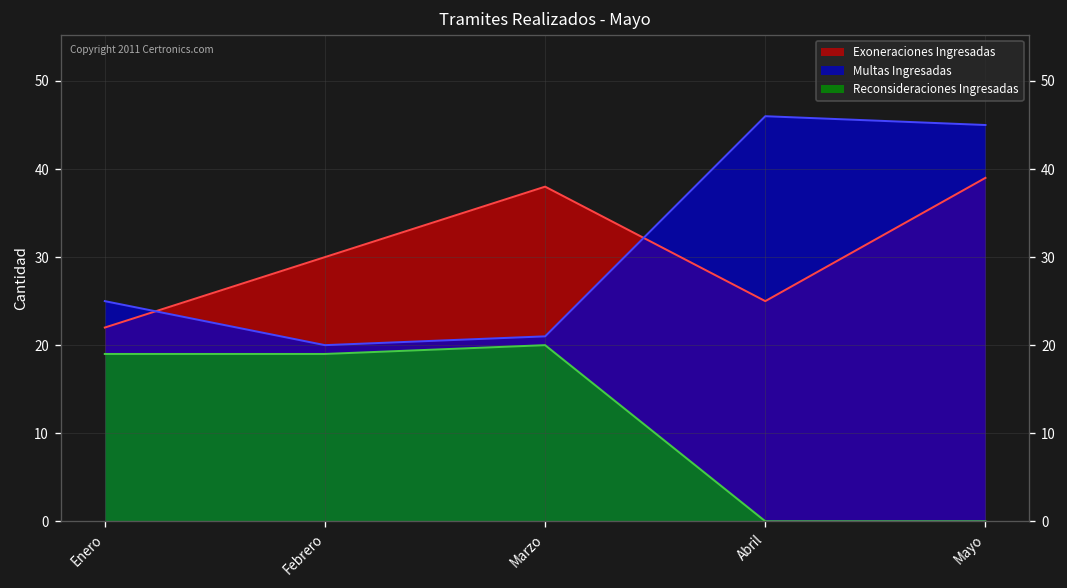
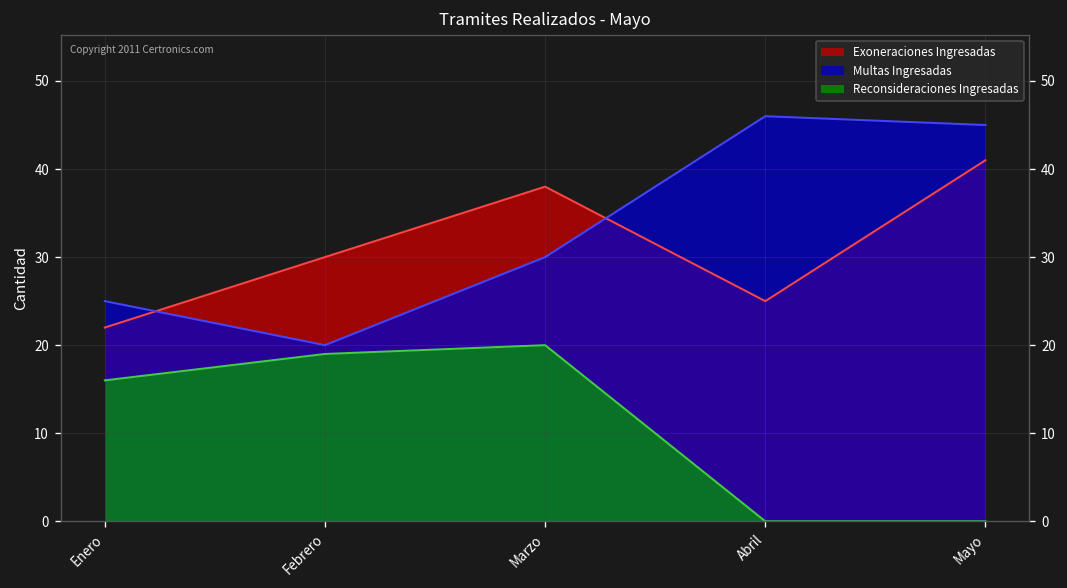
Reconsideraciones Ingresadas, Enero: 19 -> 16
Multas Ingresadas, Marzo: 21 -> 30
Exoneraciones Ingresadas, Mayo: 39 -> 41
